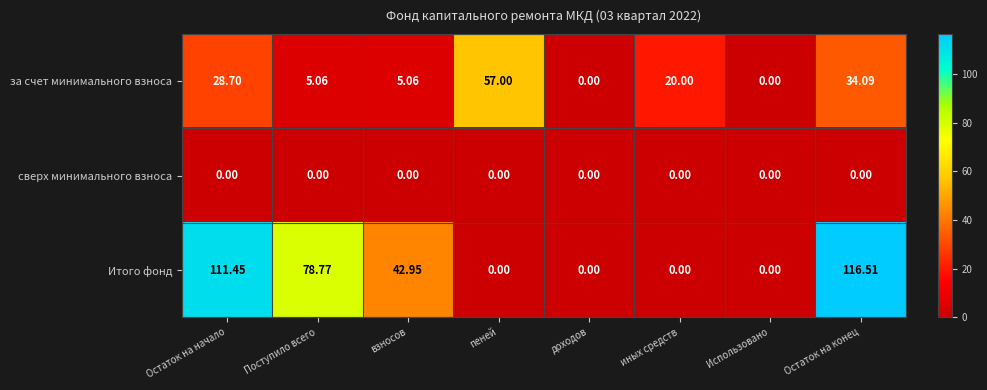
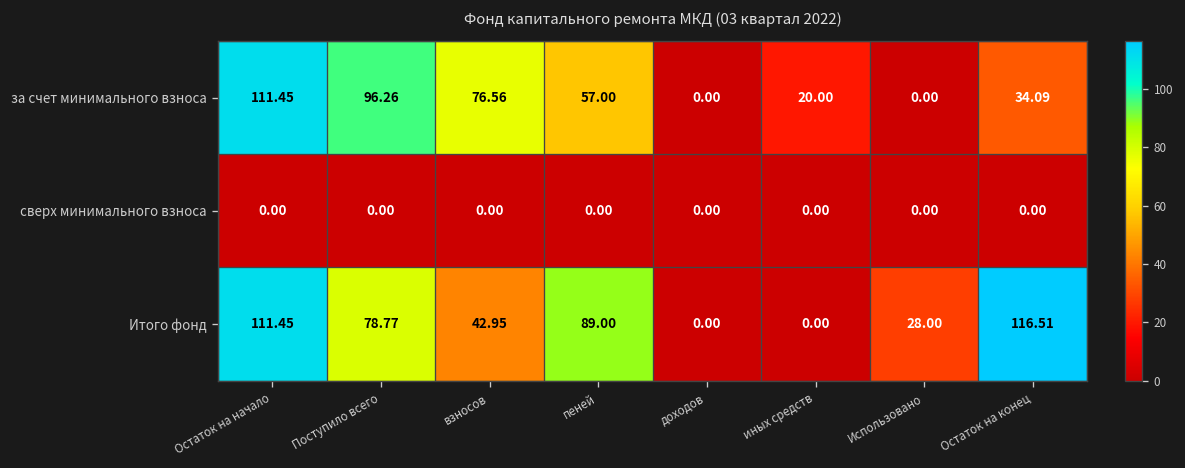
за счет минимального взноса, Остаток на начало: 28.70 -> 111.45
за счет минимального взноса, Поступило всего: 5.06 -> 96.26
за счет минимального взноса, взносов: 5.06 -> 76.56
Итого фонд, пеней: 0.00 -> 89.00
Итого фонд, Использовано: 0.00 -> 28.00
